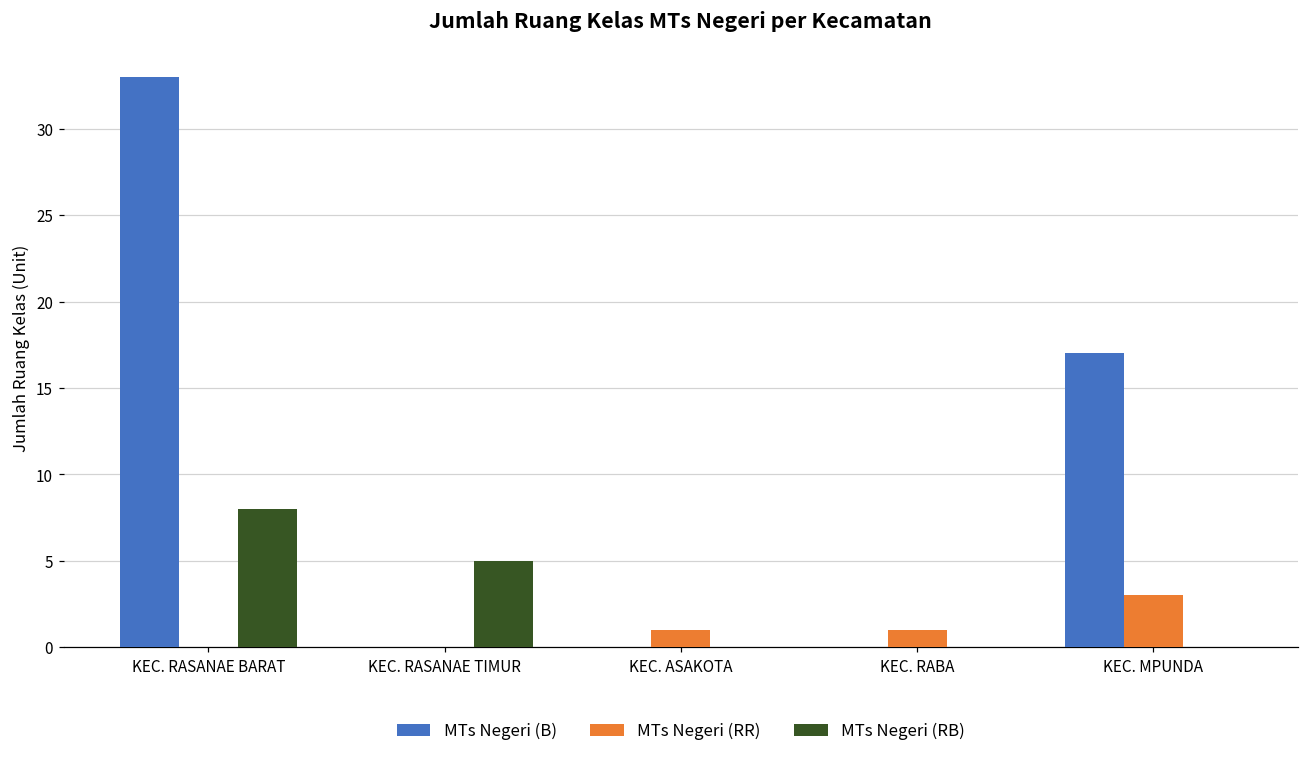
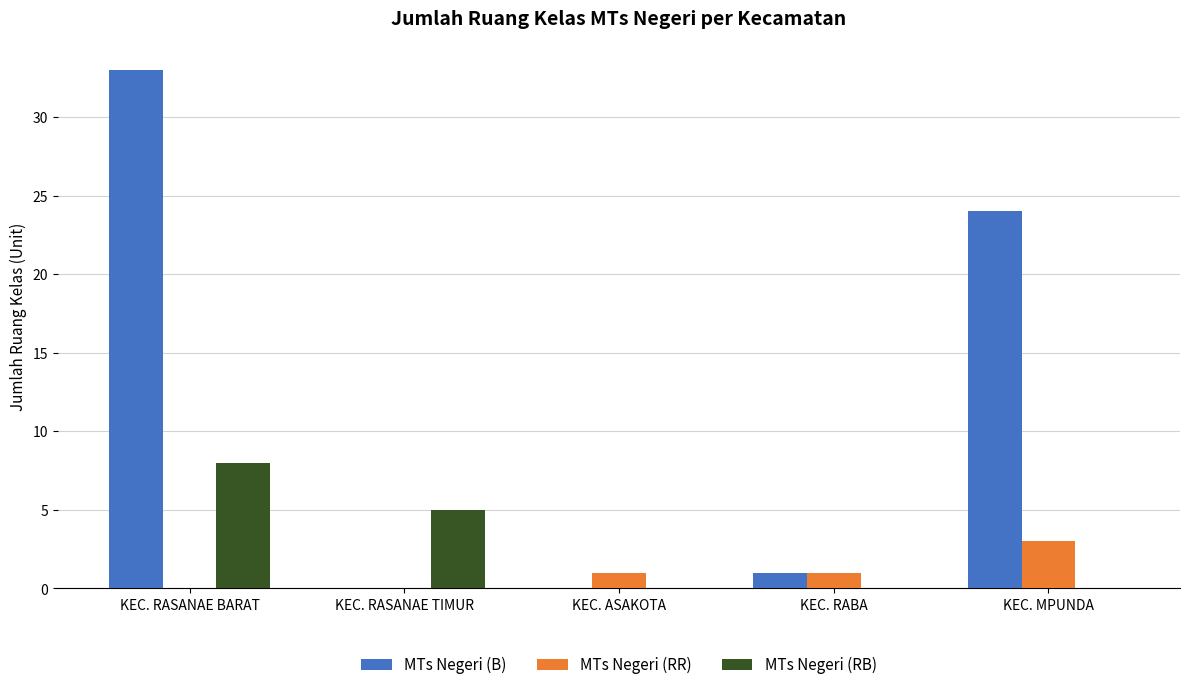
MTs Negeri (B), KEC. RABA: 0 -> 1
MTs Negeri (B), KEC. MPUNDA: 17 -> 24
